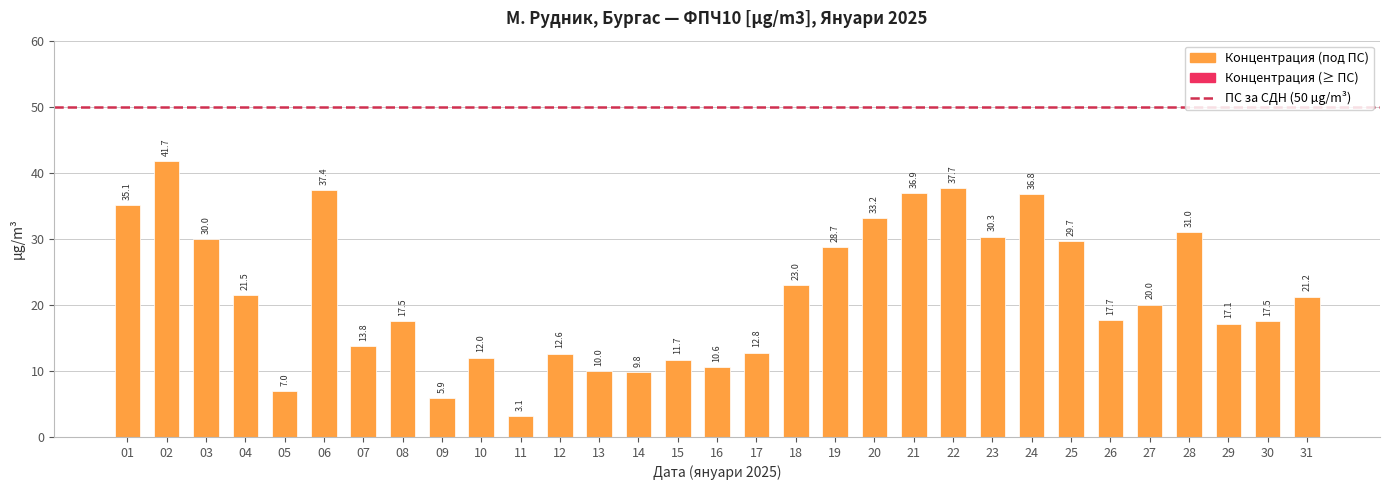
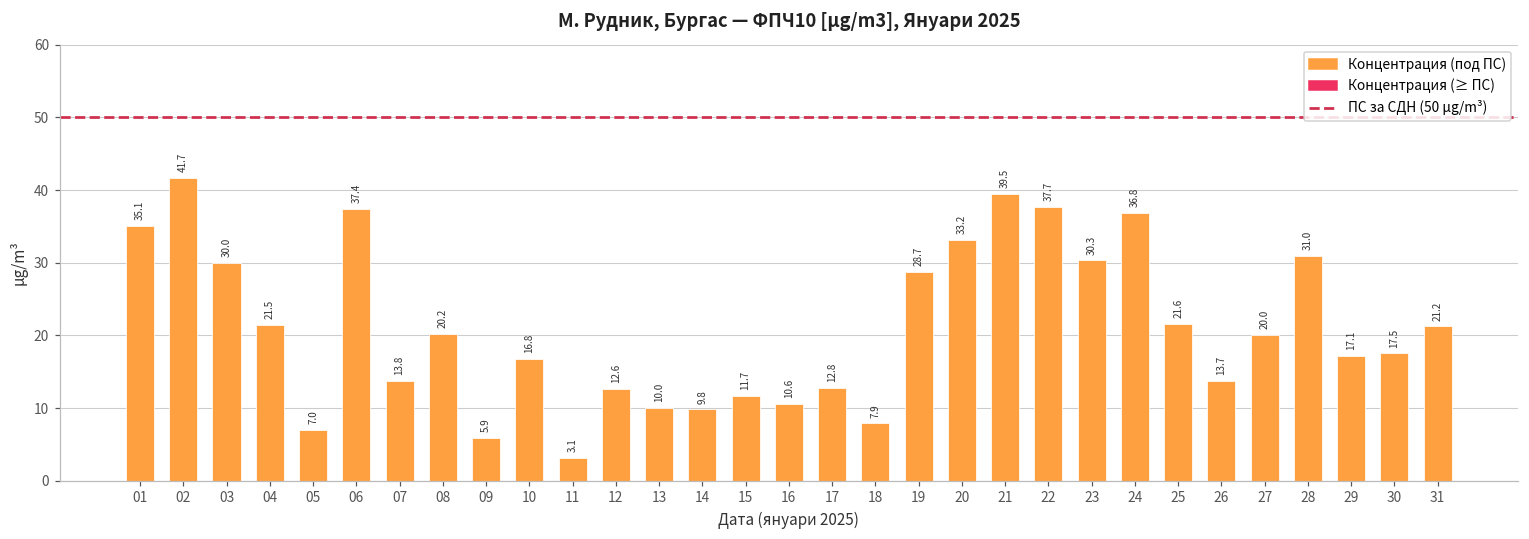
08: 17.5 -> 20.2
10: 12.0 -> 16.8
18: 23.0 -> 7.9
21: 36.9 -> 39.5
25: 29.7 -> 21.6
26: 17.7 -> 13.7
